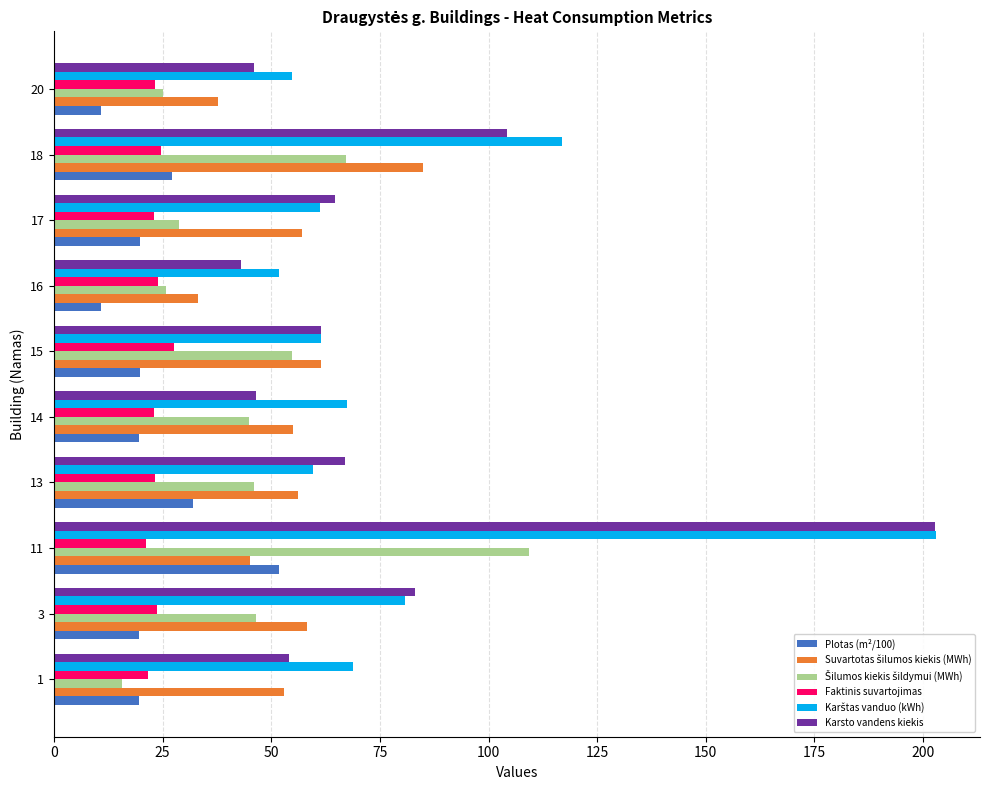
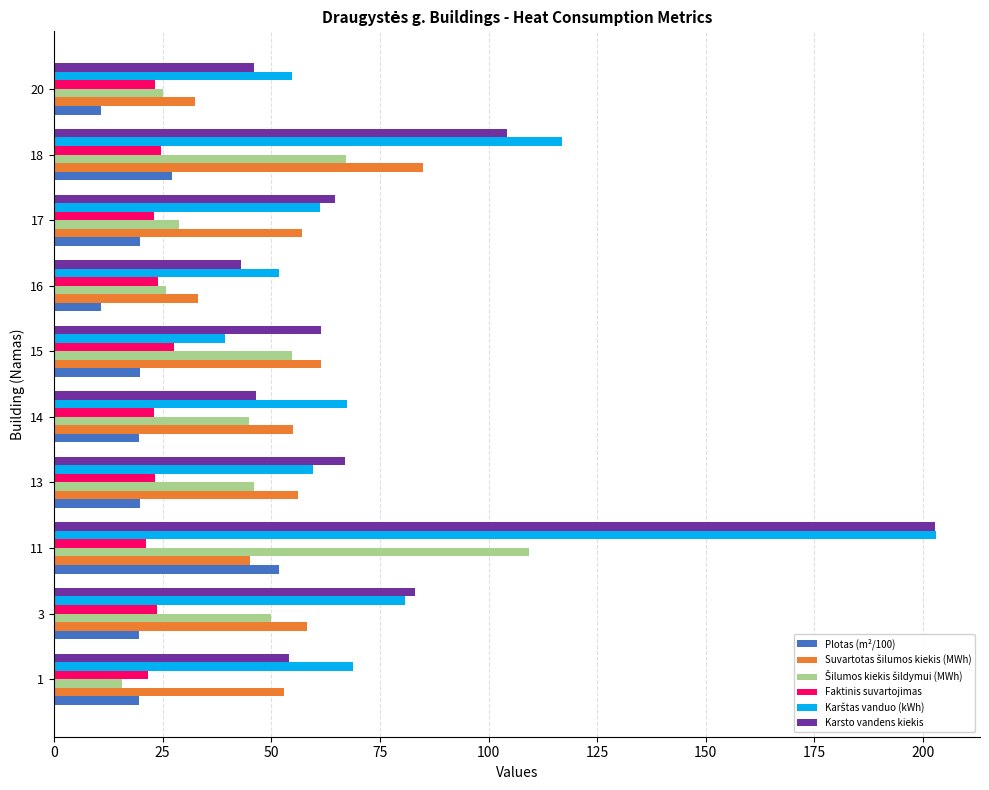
Suvartotas šilumos kiekis (MWh), 20: 38 -> 33
Karštas vanduo (kWh), 15: 62 -> 39
Plotas (m²/100), 13: 32 -> 20
Šilumos kiekis šildymui (MWh), 3: 46 -> 50
